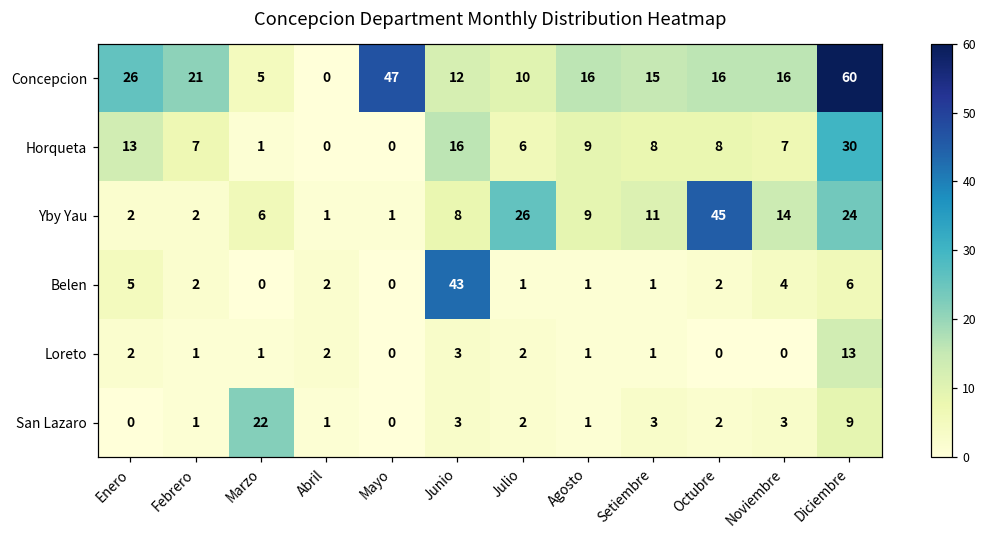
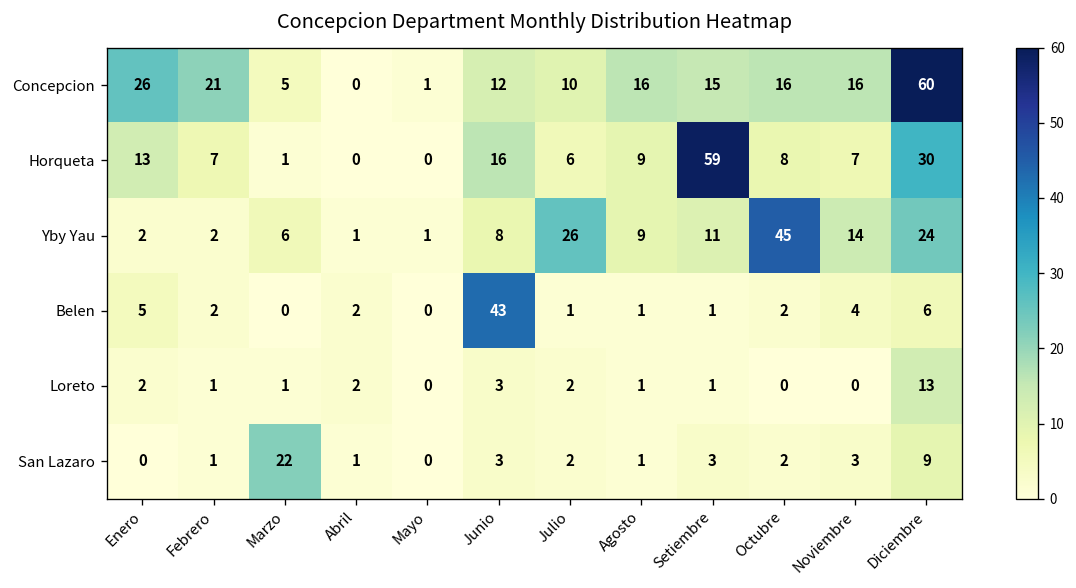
Concepcion, Mayo: 47 -> 1
Horqueta, Setiembre: 8 -> 59
